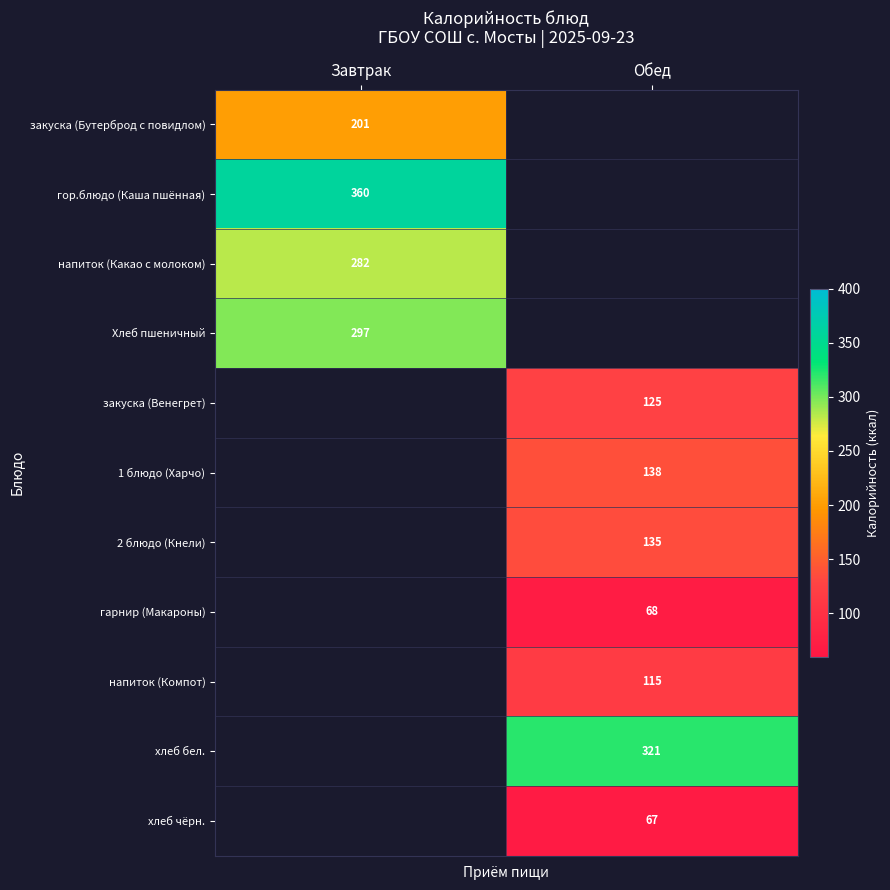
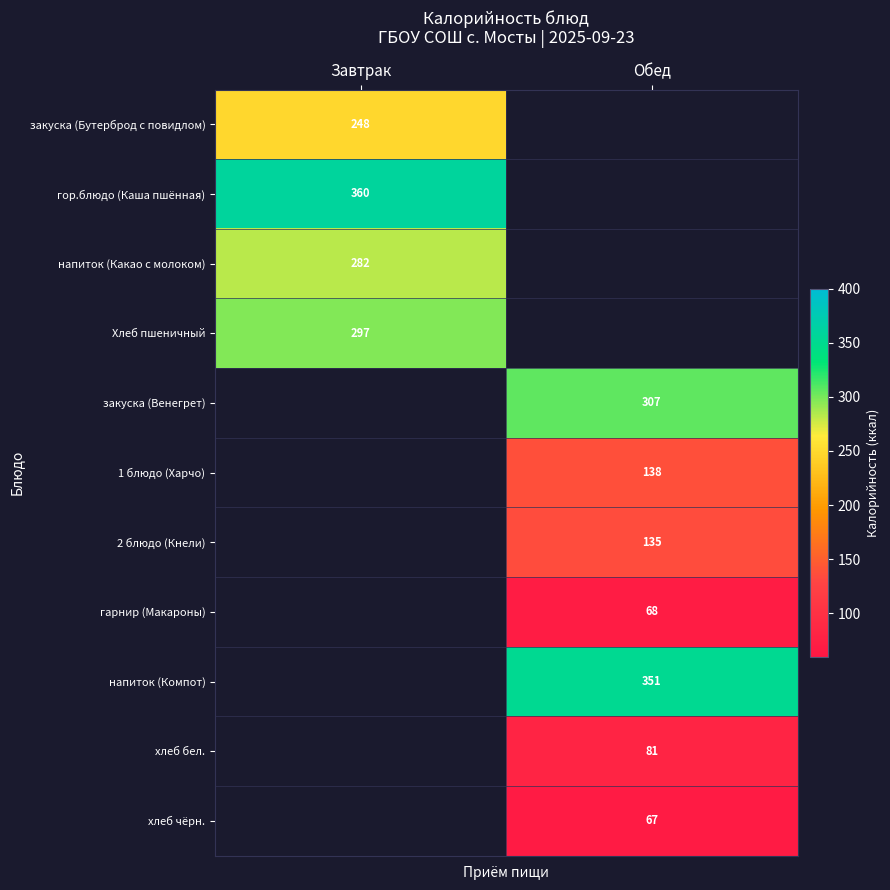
закуска (Бутерброд с повидлом), Завтрак: 201 -> 248
закуска (Венегрет), Обед: 125 -> 307
напиток (Компот), Обед: 115 -> 351
хлеб бел., Обед: 321 -> 81
